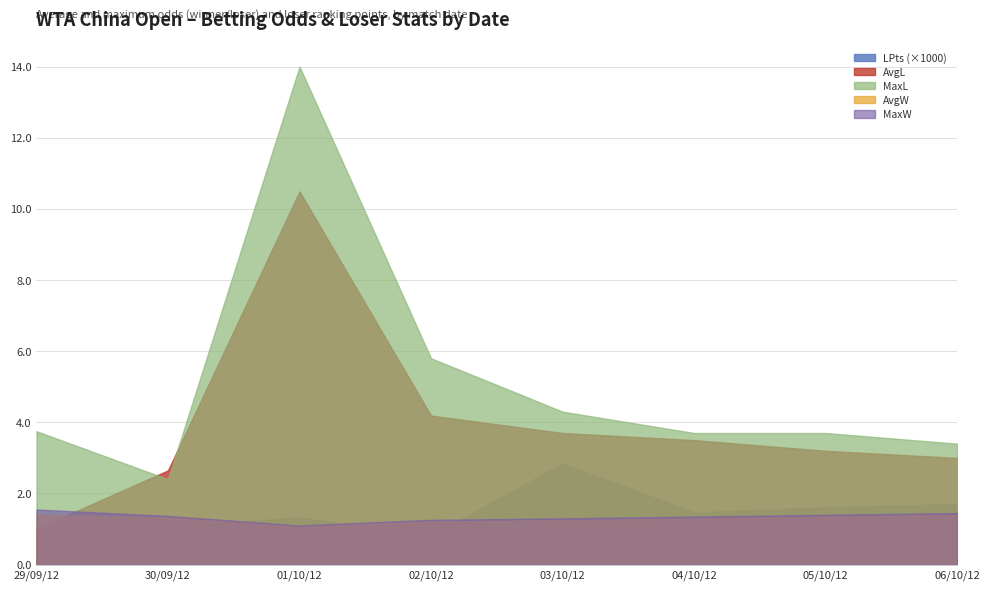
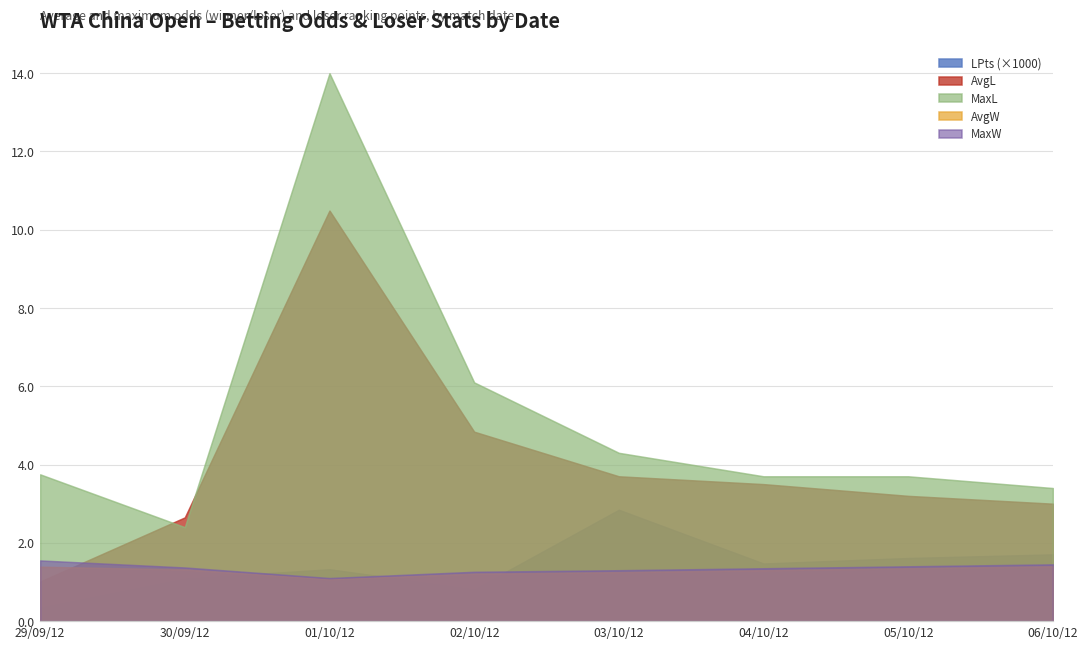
AvgL, 02/10/12: 4.2 -> 4.8
MaxL, 02/10/12: 5.8 -> 6.1
